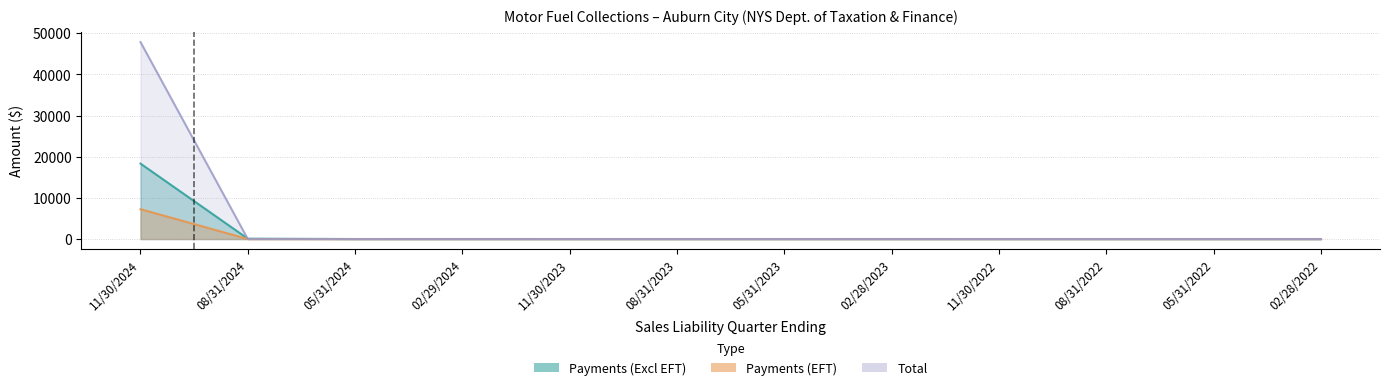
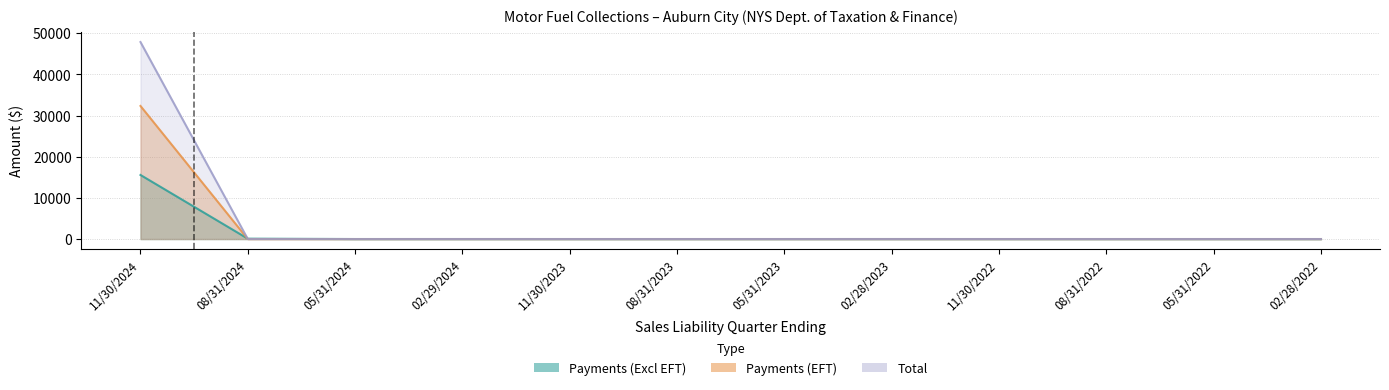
Payments (Excl EFT), 11/30/2024: 18000 -> 16000
Payments (EFT), 11/30/2024: 7000 -> 32000
